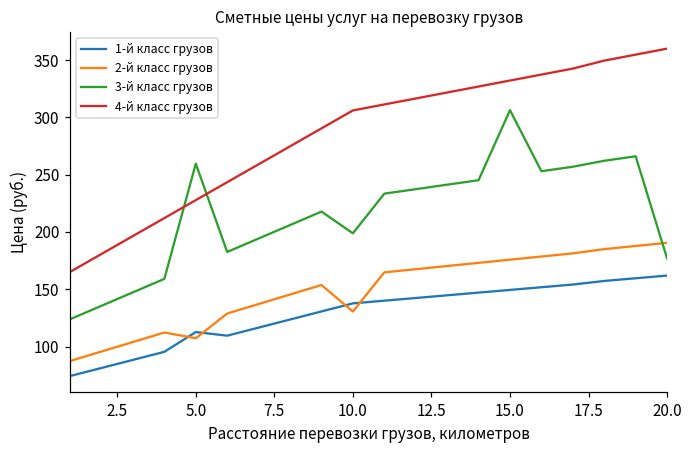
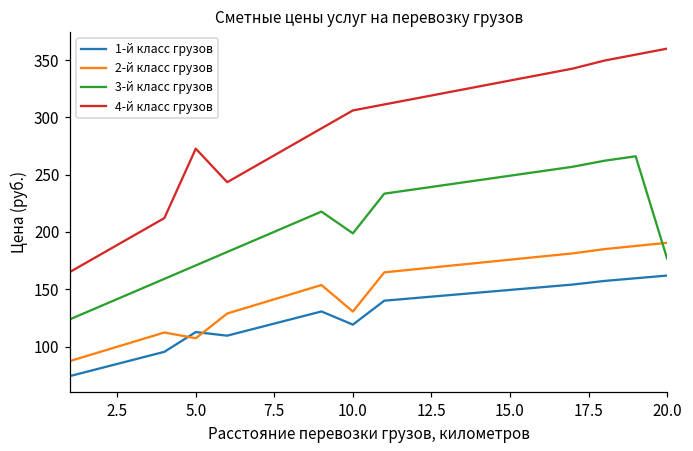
3-й класс грузов, 5.0: 260 -> 171
4-й класс грузов, 5.0: 228 -> 273
1-й класс грузов, 10.0: 138 -> 119
3-й класс грузов, 15.0: 306 -> 249
